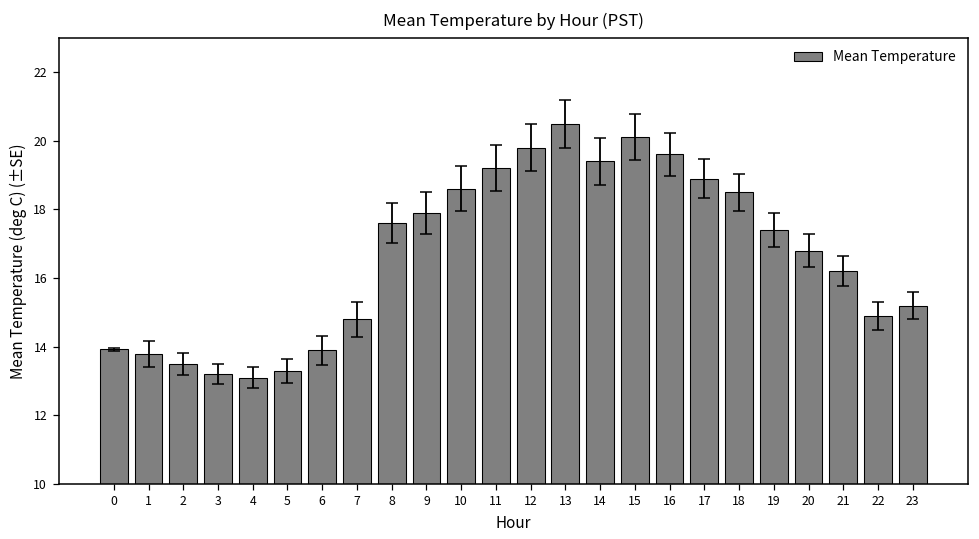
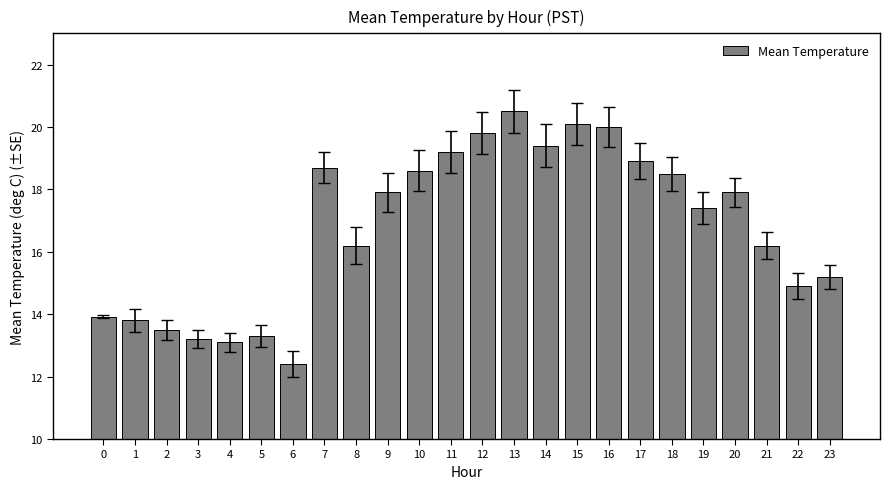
Mean Temperature, 6: 13.9 -> 12.4
Mean Temperature, 7: 14.8 -> 18.7
Mean Temperature, 8: 17.6 -> 16.2
Mean Temperature, 16: 19.6 -> 20.0
Mean Temperature, 20: 16.8 -> 17.9
